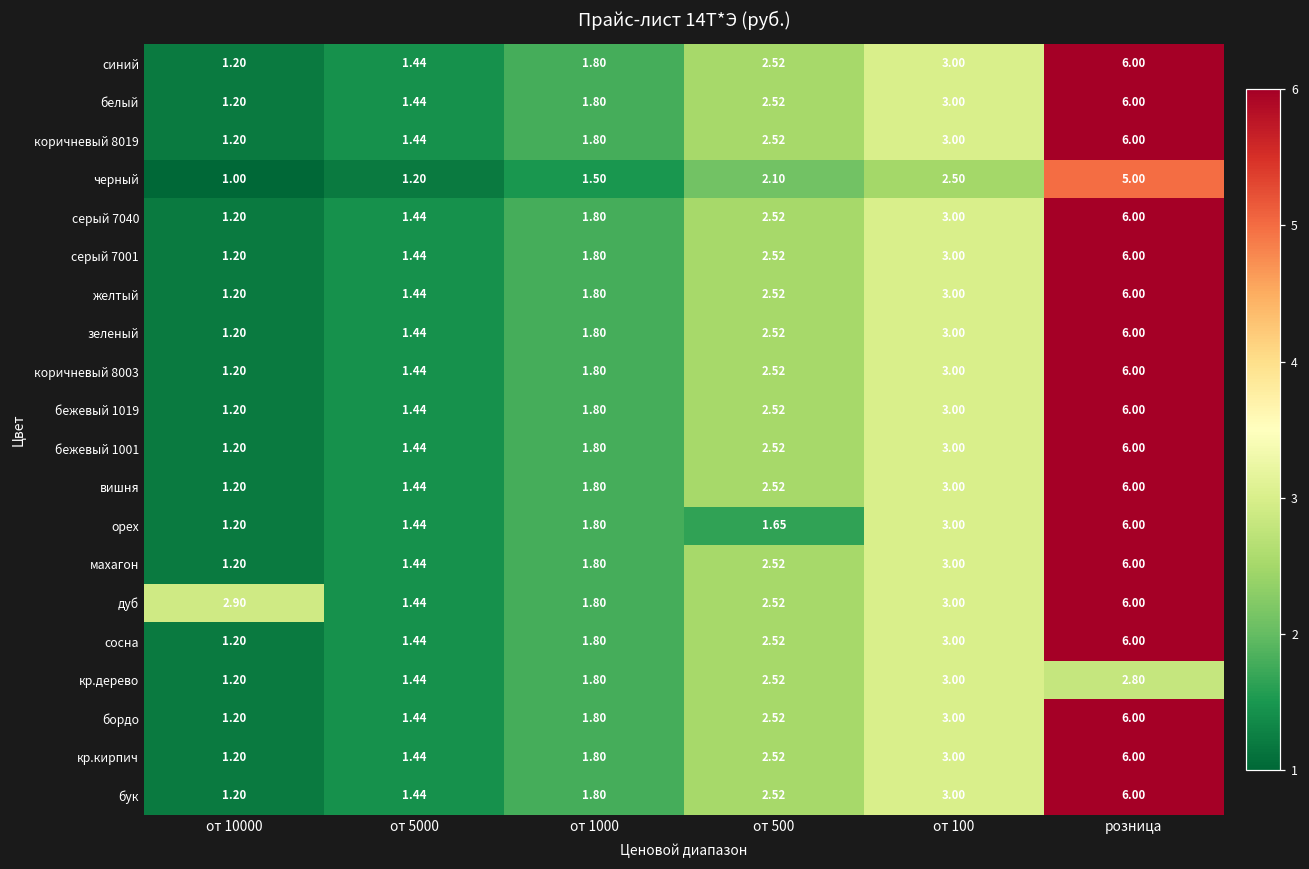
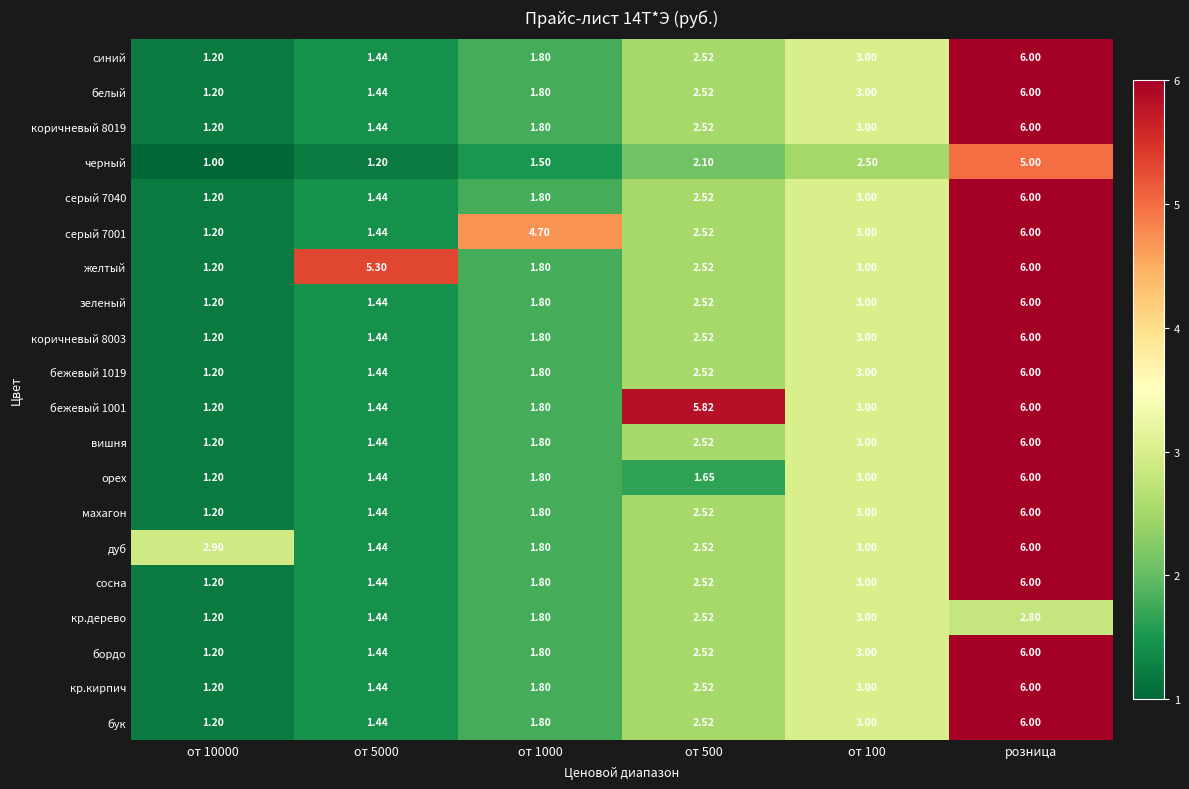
серый 7001, от 1000: 1.80 -> 4.70
желтый, от 5000: 1.44 -> 5.30
бежевый 1001, от 500: 2.52 -> 5.82
